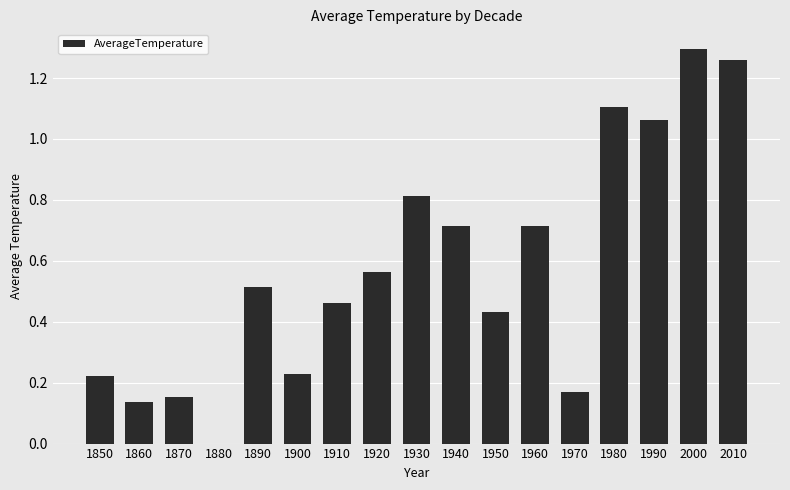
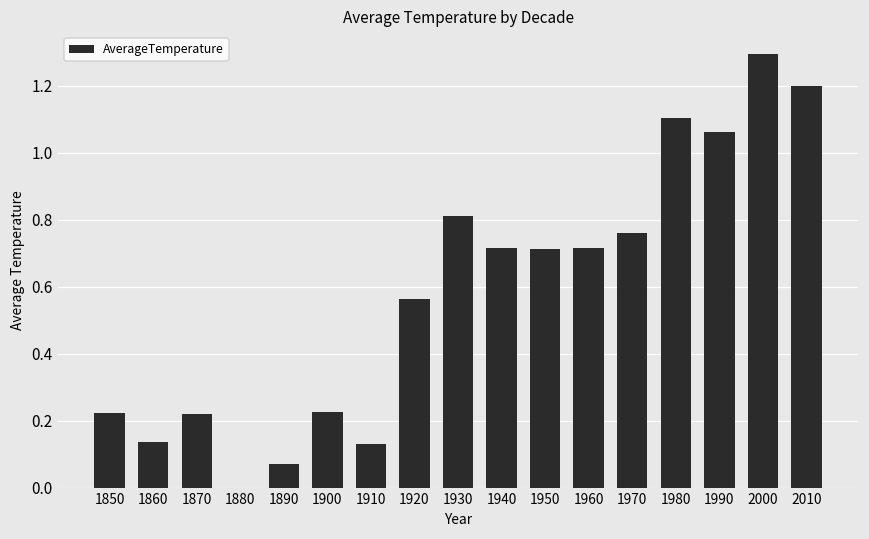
1870: 0.15 -> 0.22
1890: 0.51 -> 0.07
1910: 0.46 -> 0.13
1950: 0.43 -> 0.71
1970: 0.17 -> 0.76
2010: 1.26 -> 1.20
